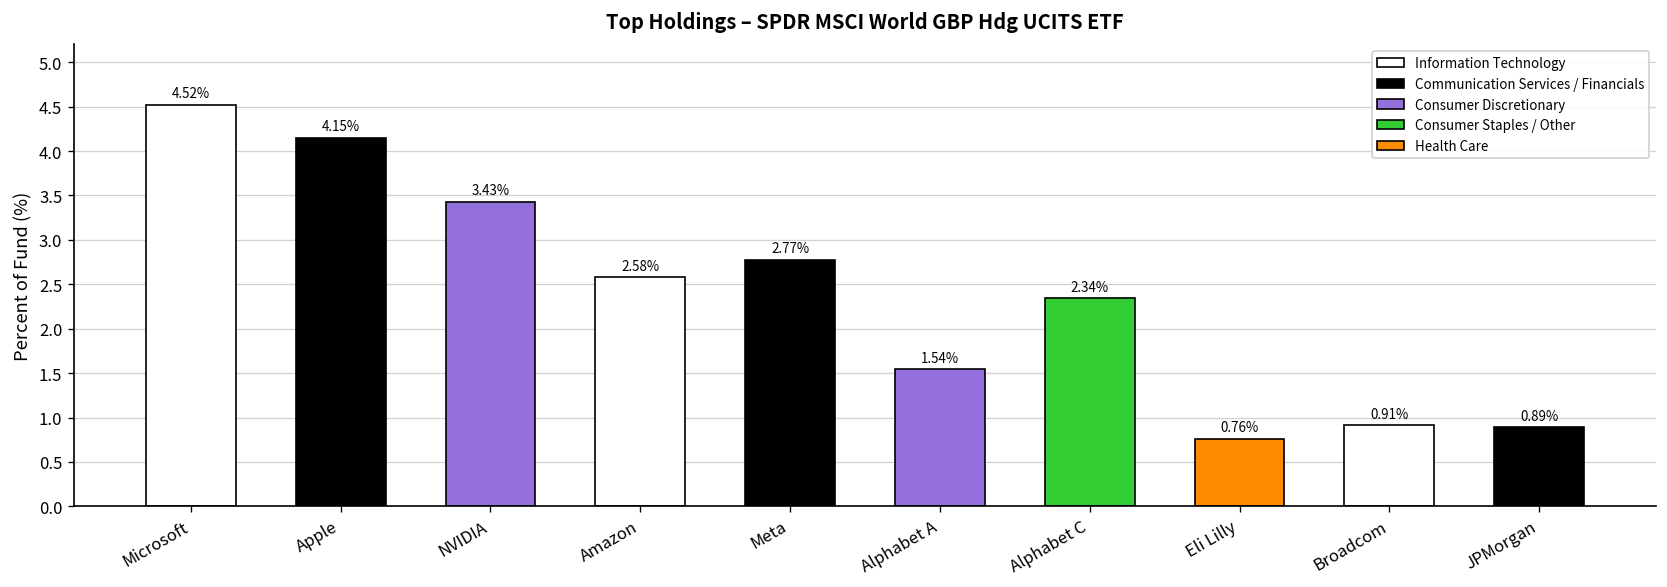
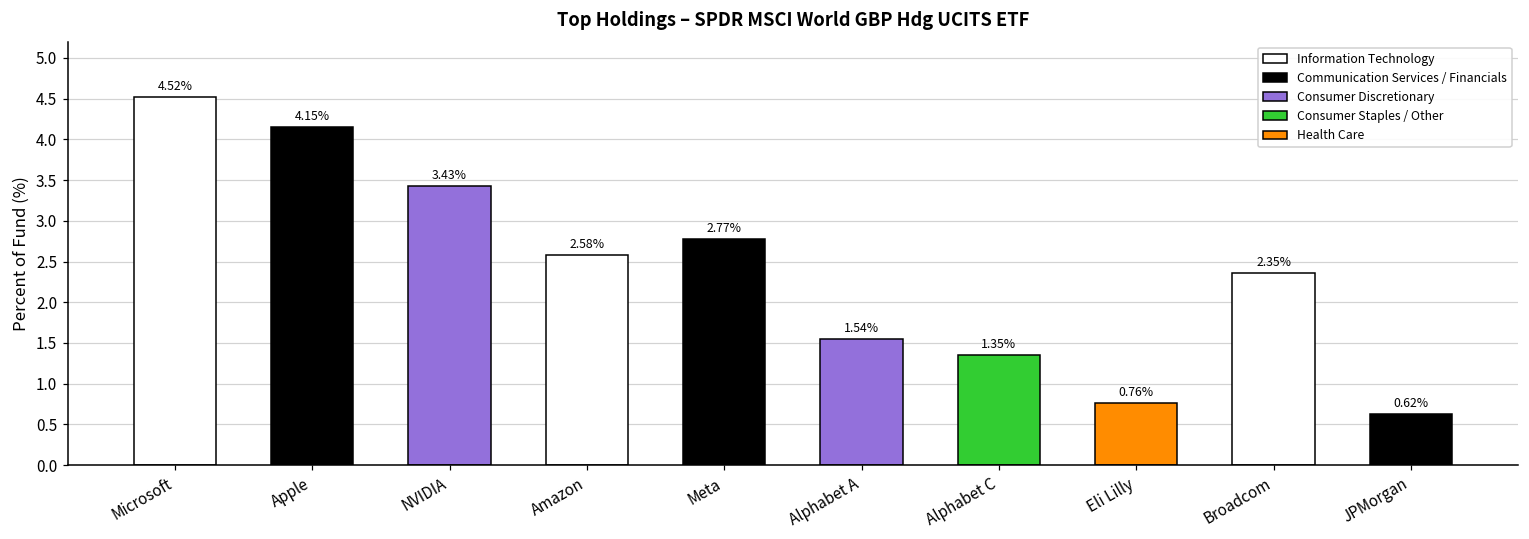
Alphabet C: 2.34% -> 1.35%
Broadcom: 0.91% -> 2.35%
JPMorgan: 0.89% -> 0.62%
